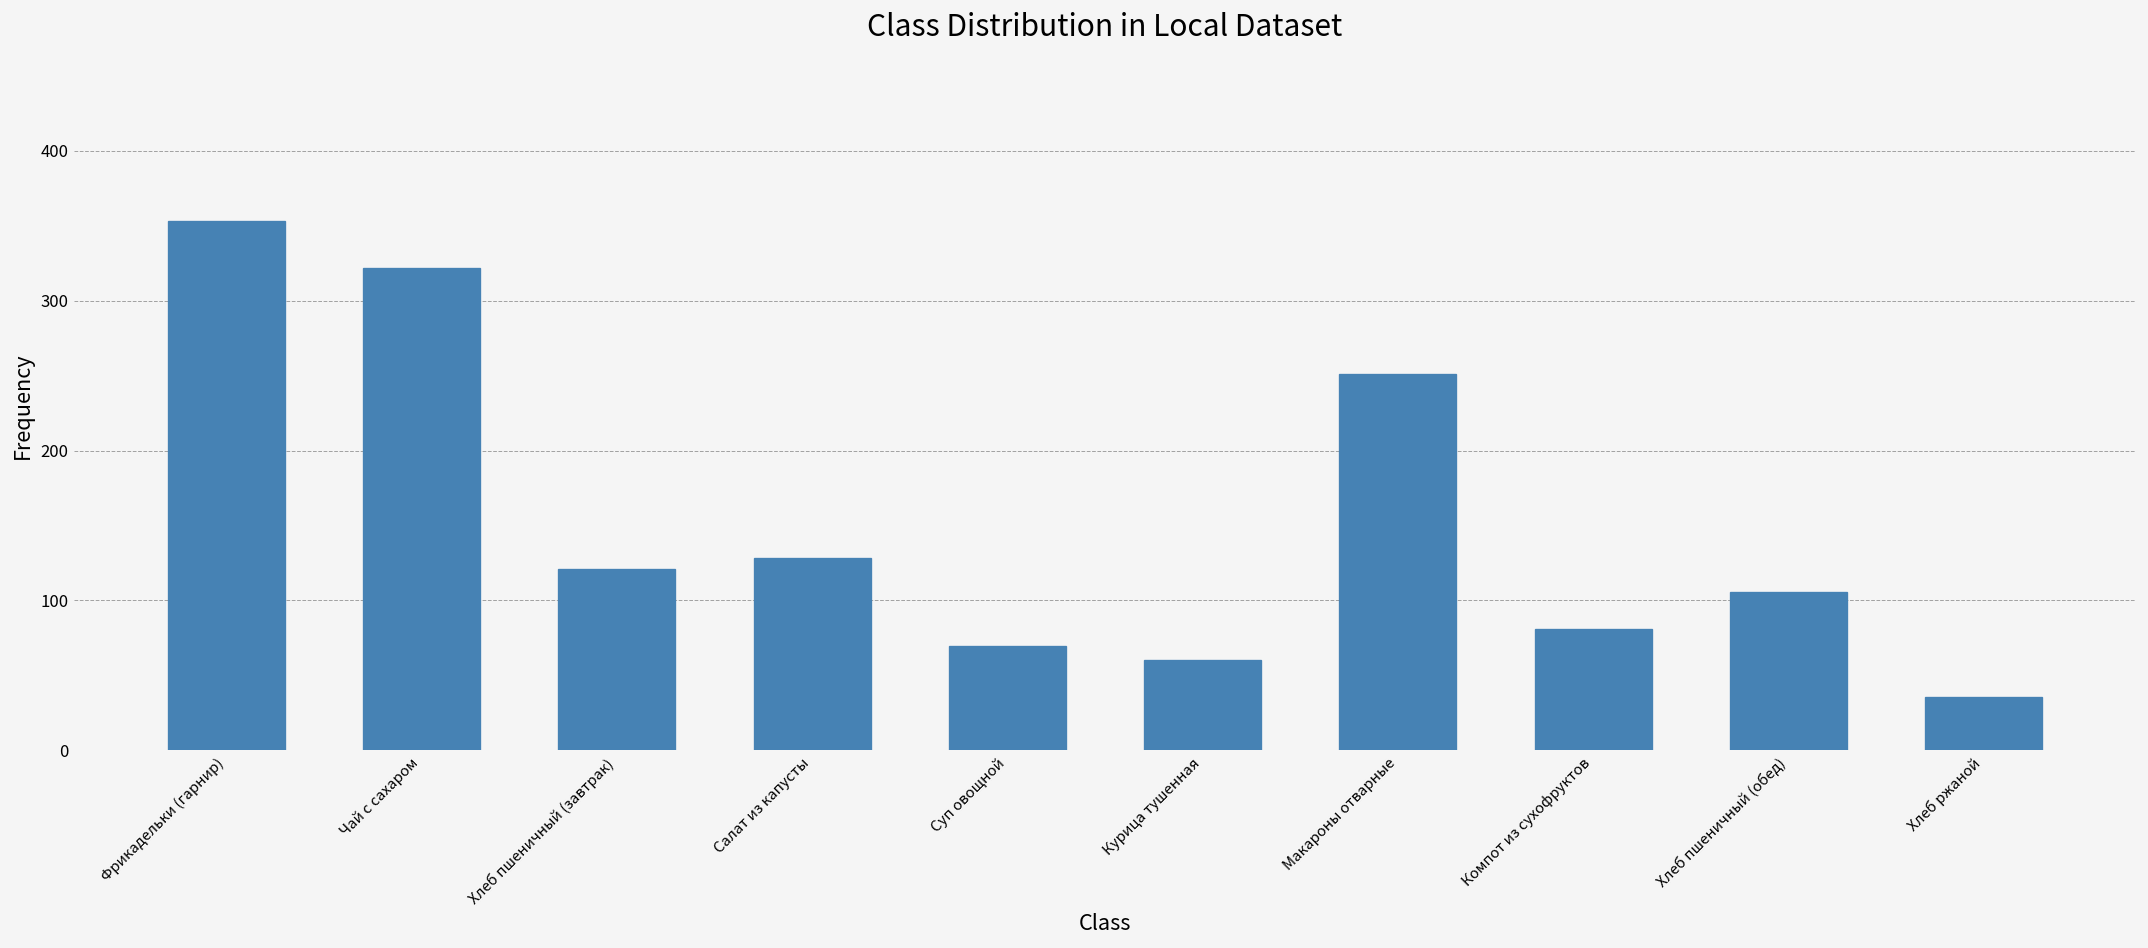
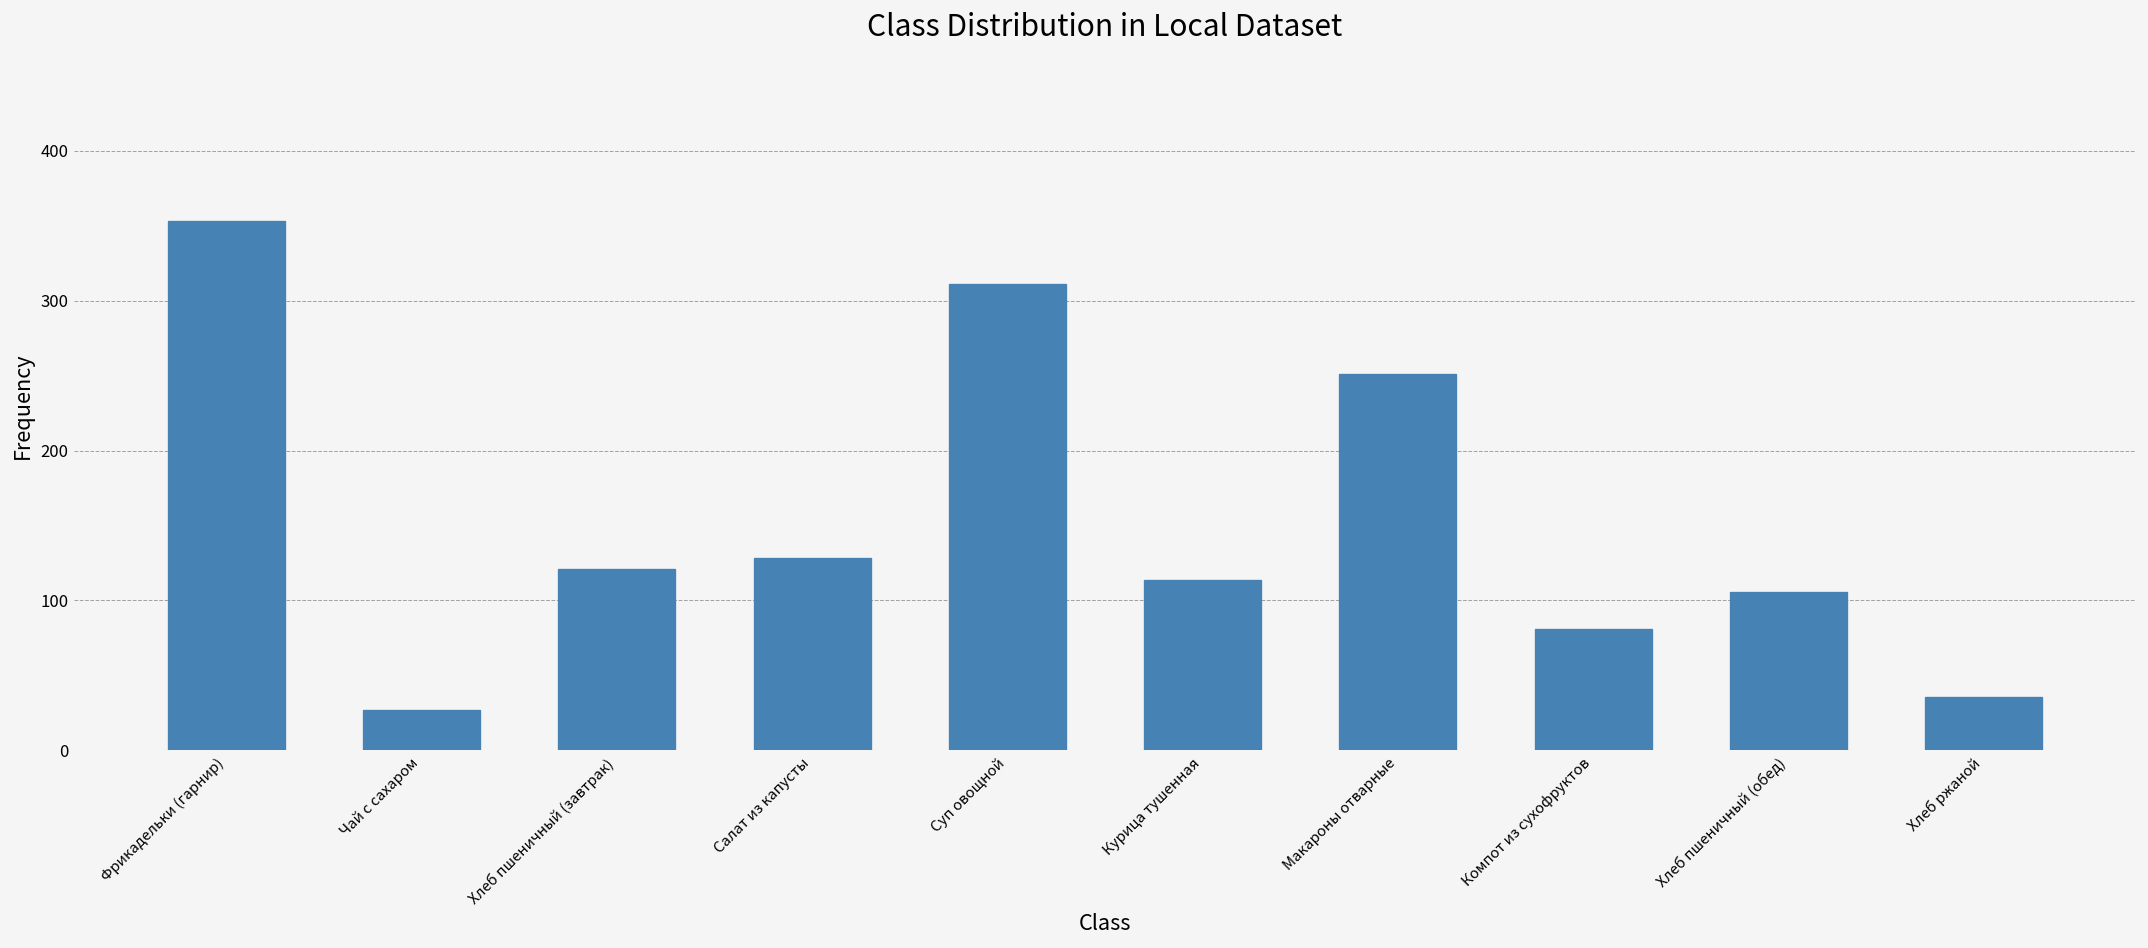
Чай с сахаром: 322 -> 27
Суп овощной: 70 -> 312
Курица тушенная: 60 -> 114
